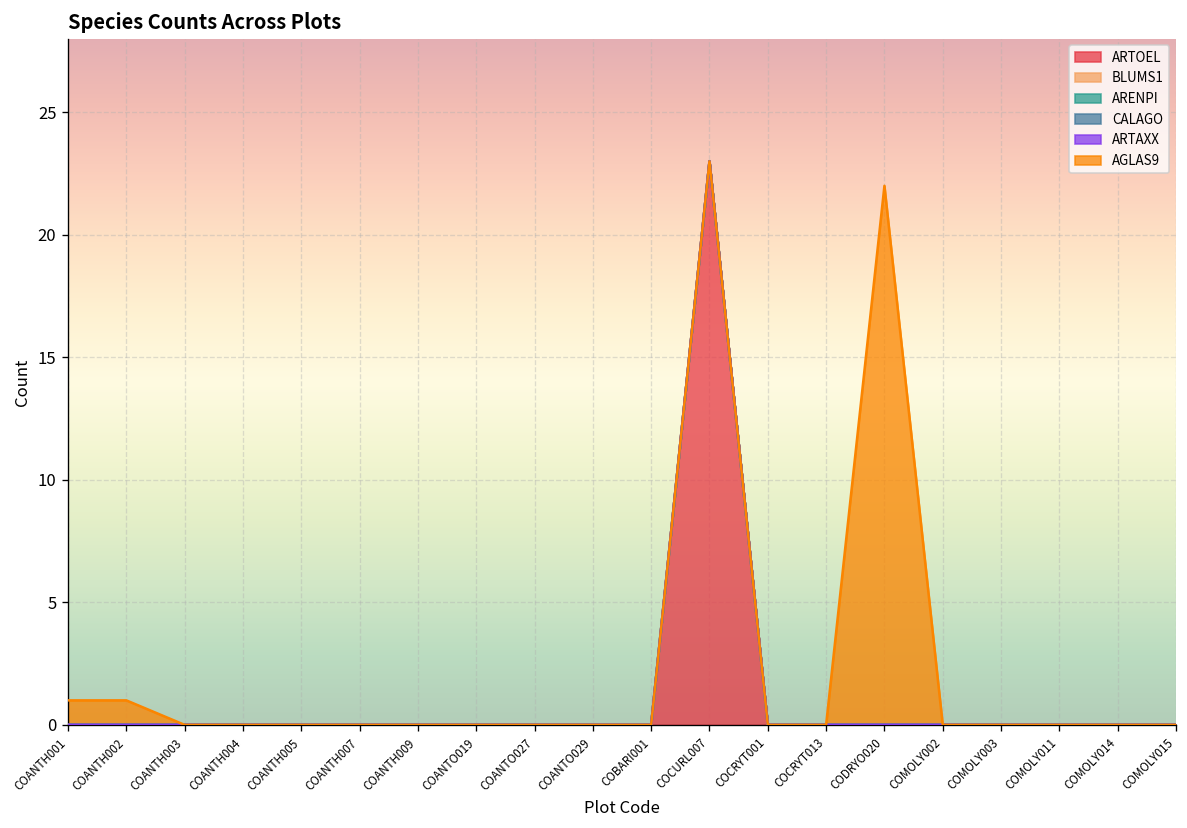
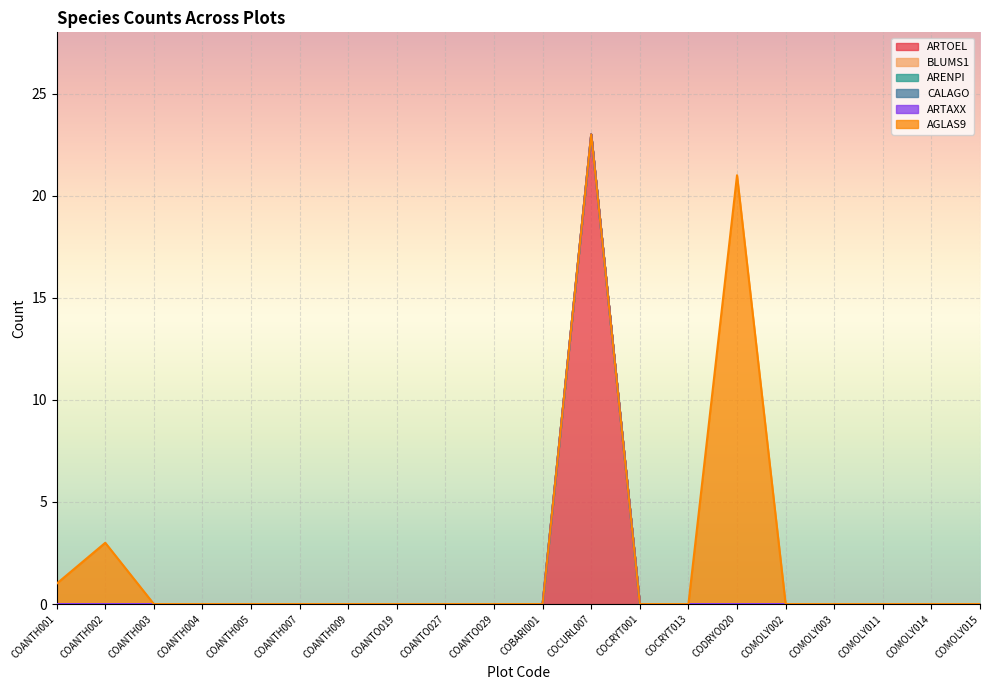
AGLAS9, COANTH002: 1 -> 3
AGLAS9, CODRYO020: 22 -> 21
